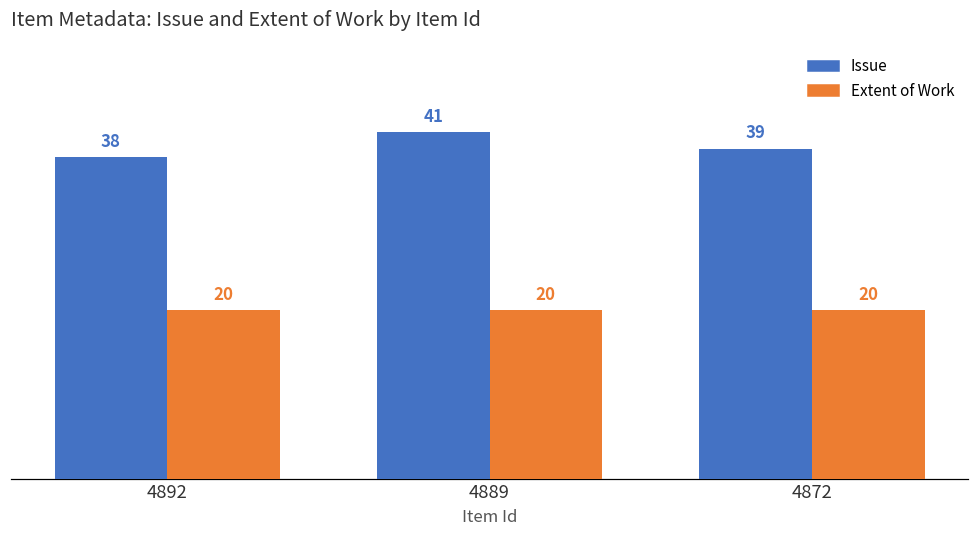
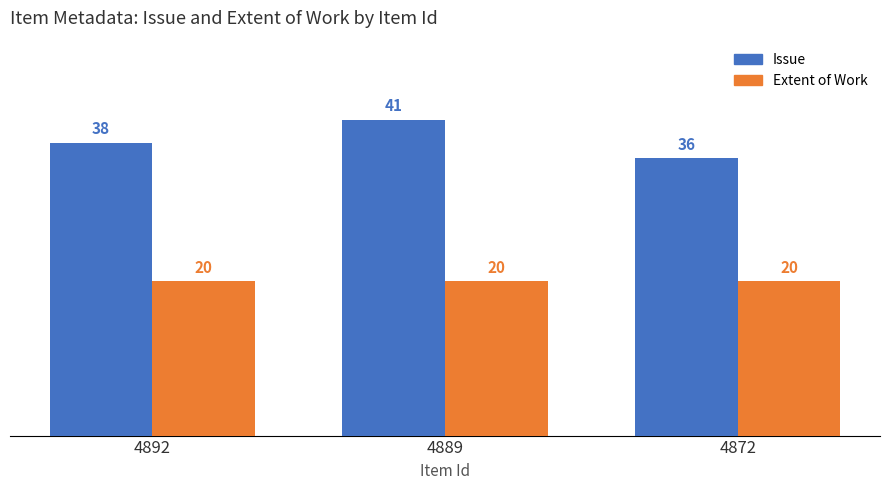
Issue, 4872: 39 -> 36
